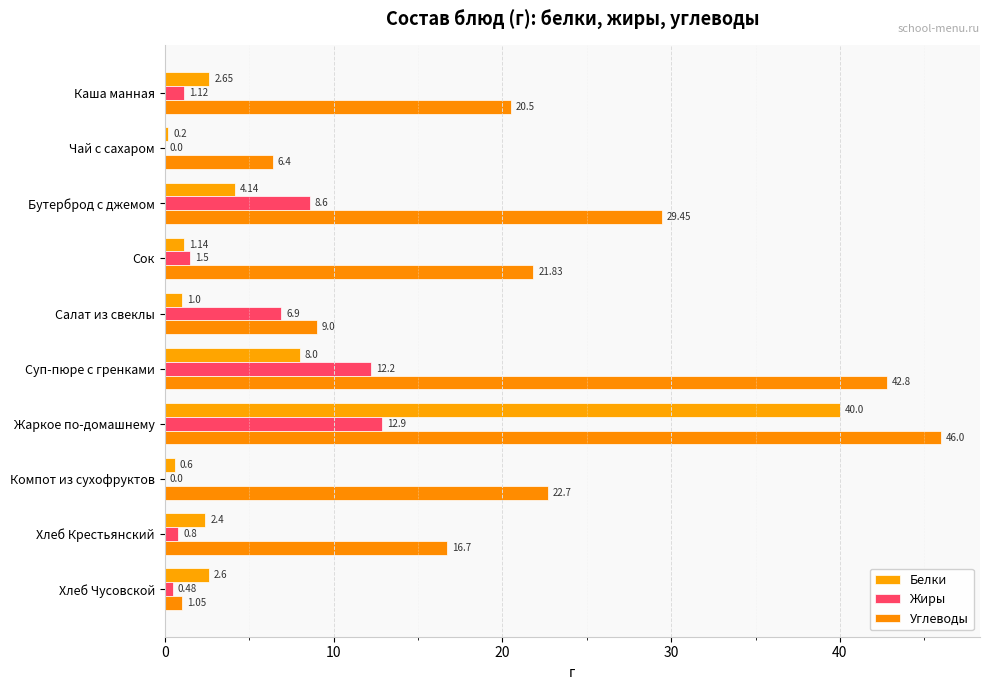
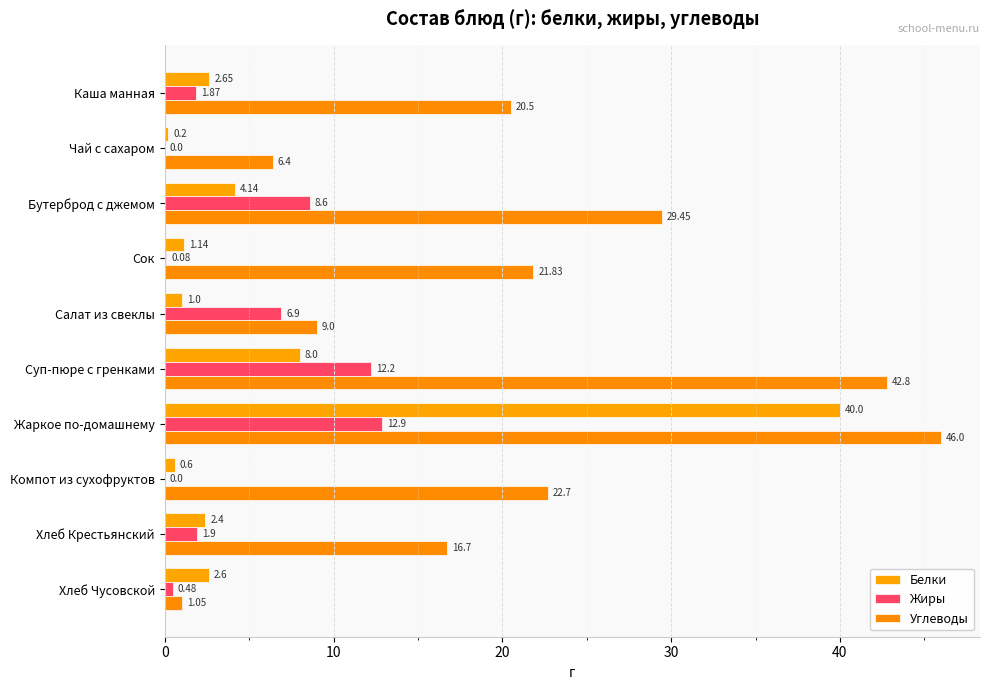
Жиры, Каша манная: 1.12 -> 1.87
Жиры, Сок: 1.5 -> 0.08
Жиры, Хлеб Крестьянский: 0.8 -> 1.9
